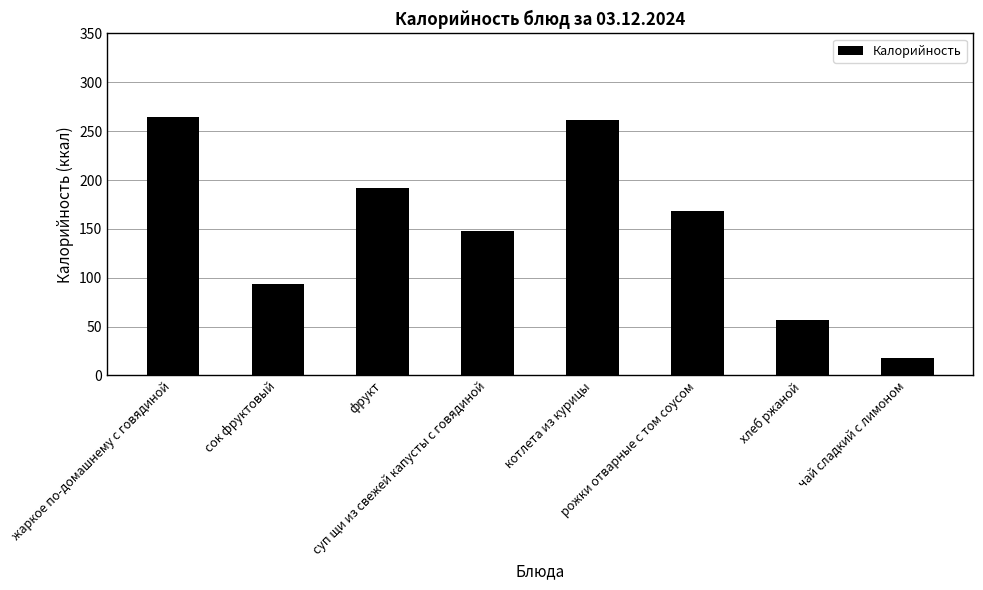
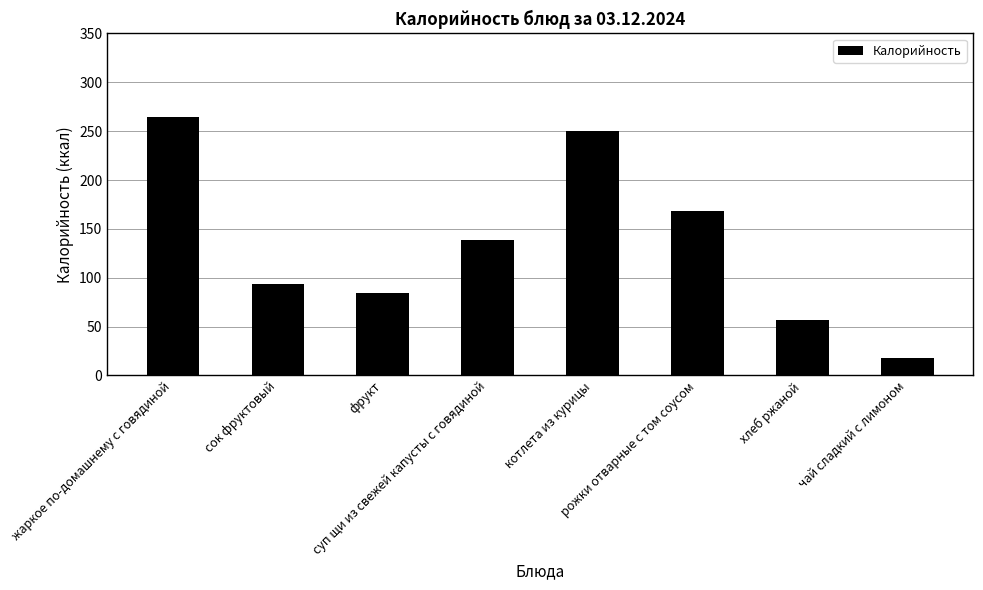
фрукт: 190 -> 80
суп щи из свежей капусты с говядиной: 150 -> 140
котлета из курицы: 260 -> 250
